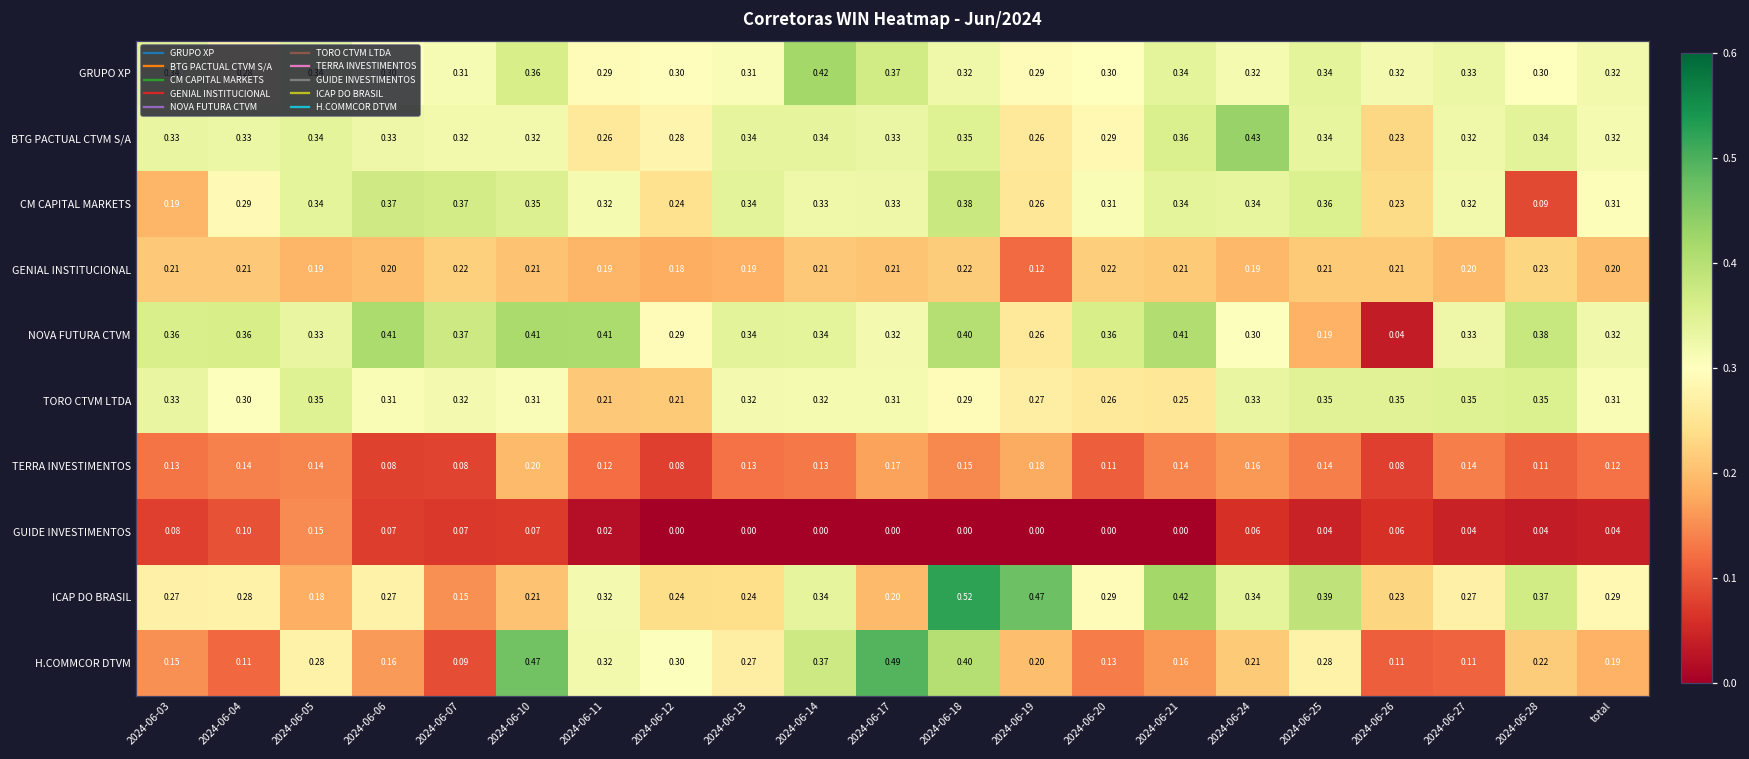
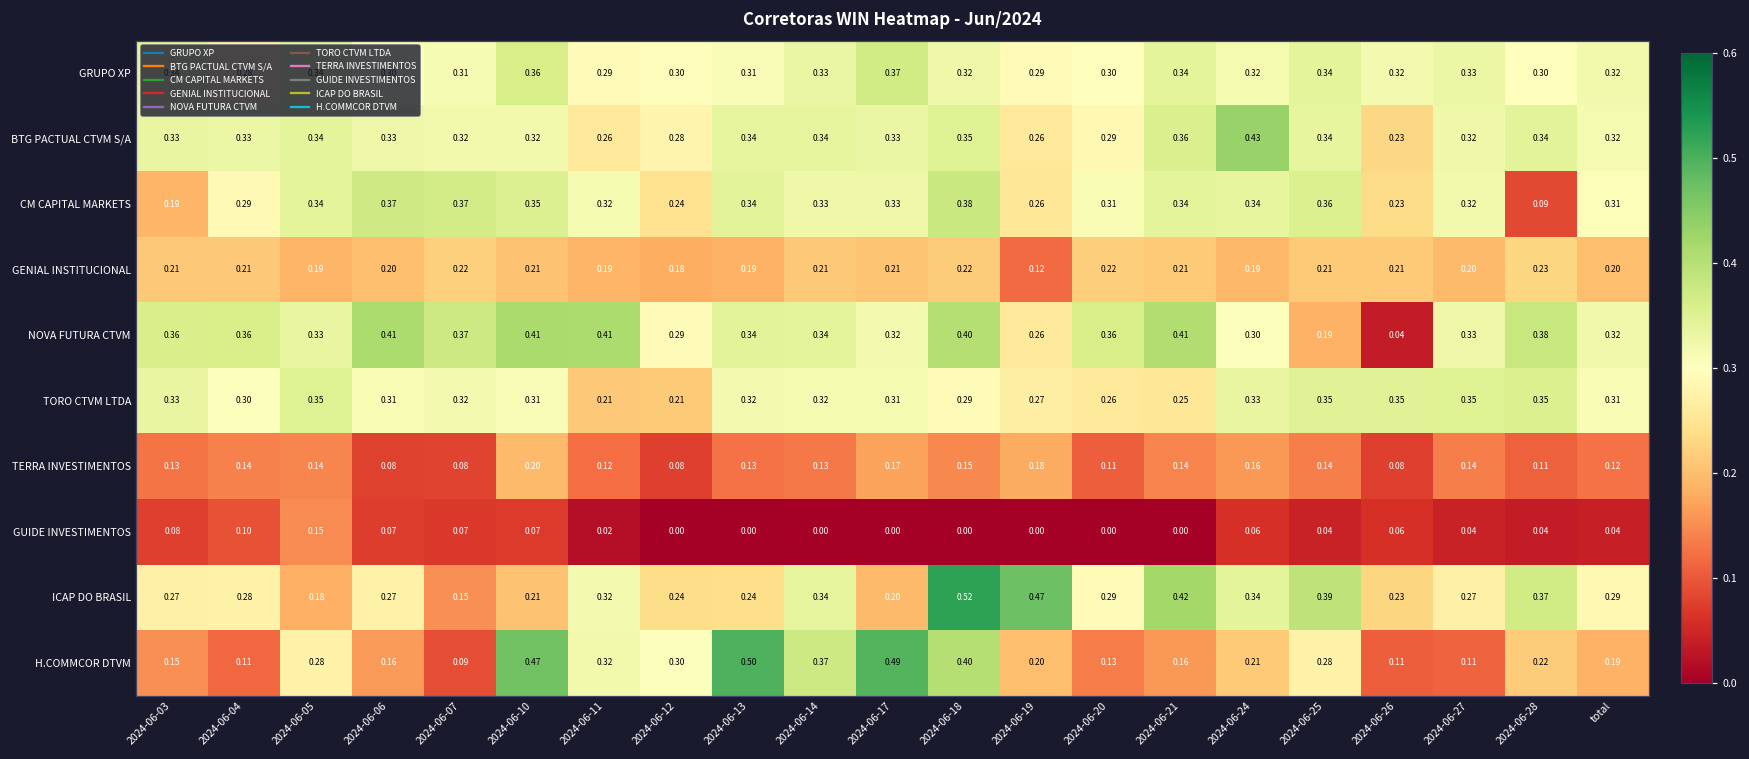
GRUPO XP, 2024-06-14: 0.42 -> 0.33
H.COMMCOR DTVM, 2024-06-13: 0.27 -> 0.50
